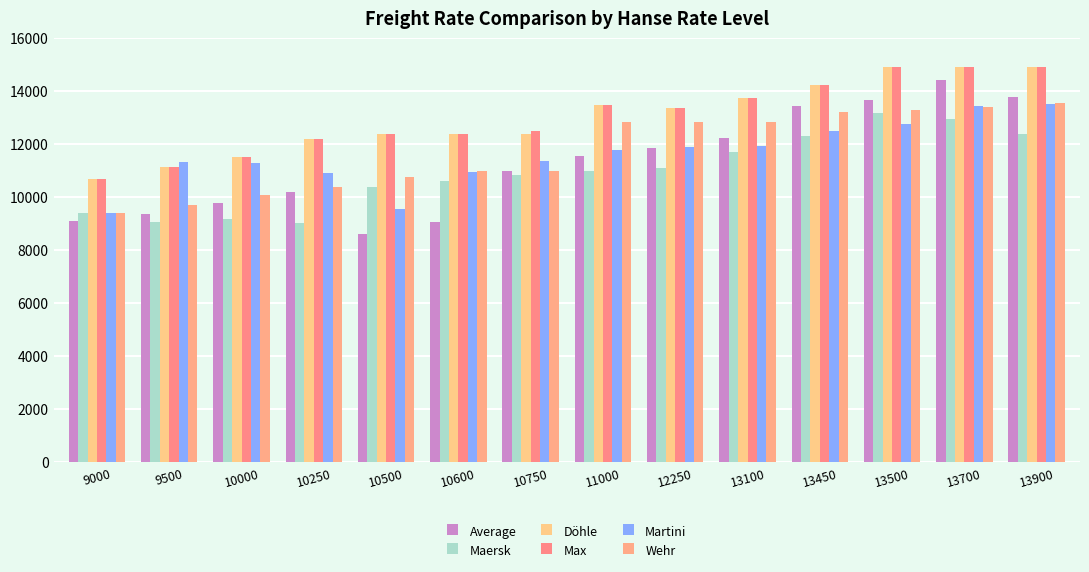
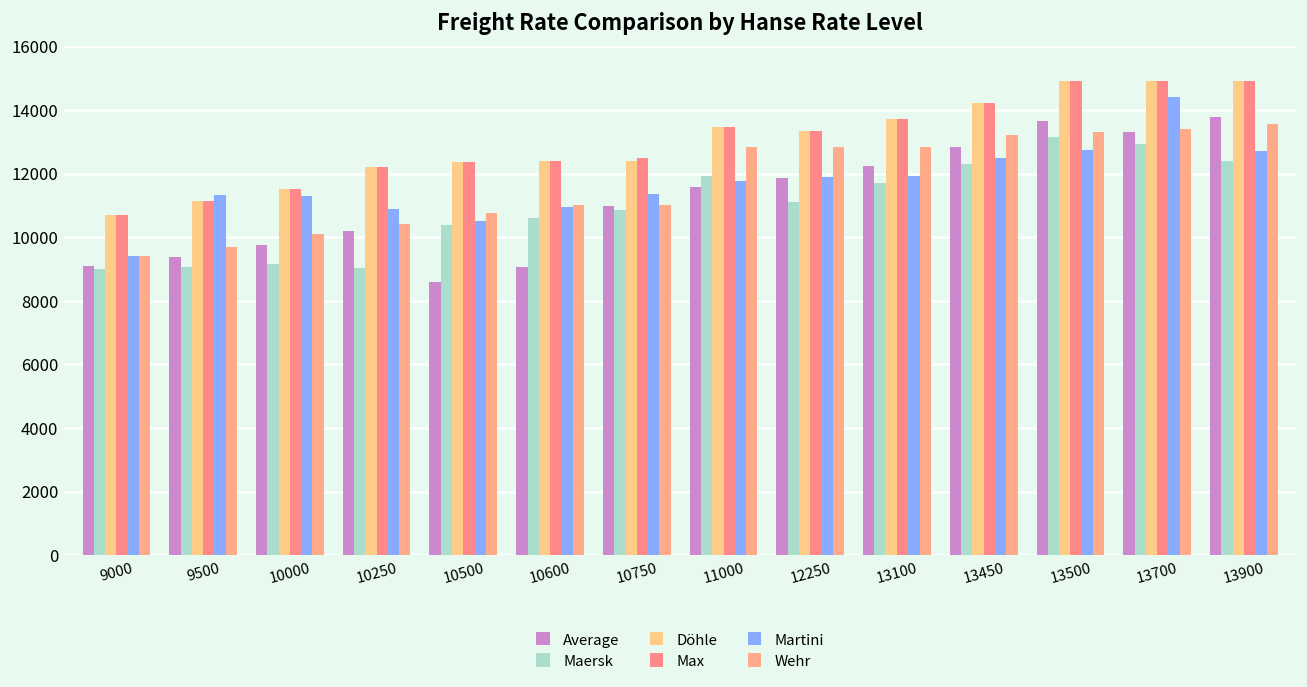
Maersk, 9000: 9400 -> 9000
Martini, 10500: 9500 -> 10500
Maersk, 11000: 11000 -> 11900
Average, 13450: 13400 -> 12800
Average, 13700: 14400 -> 13300
Martini, 13700: 13500 -> 14400
Martini, 13900: 13500 -> 12700
